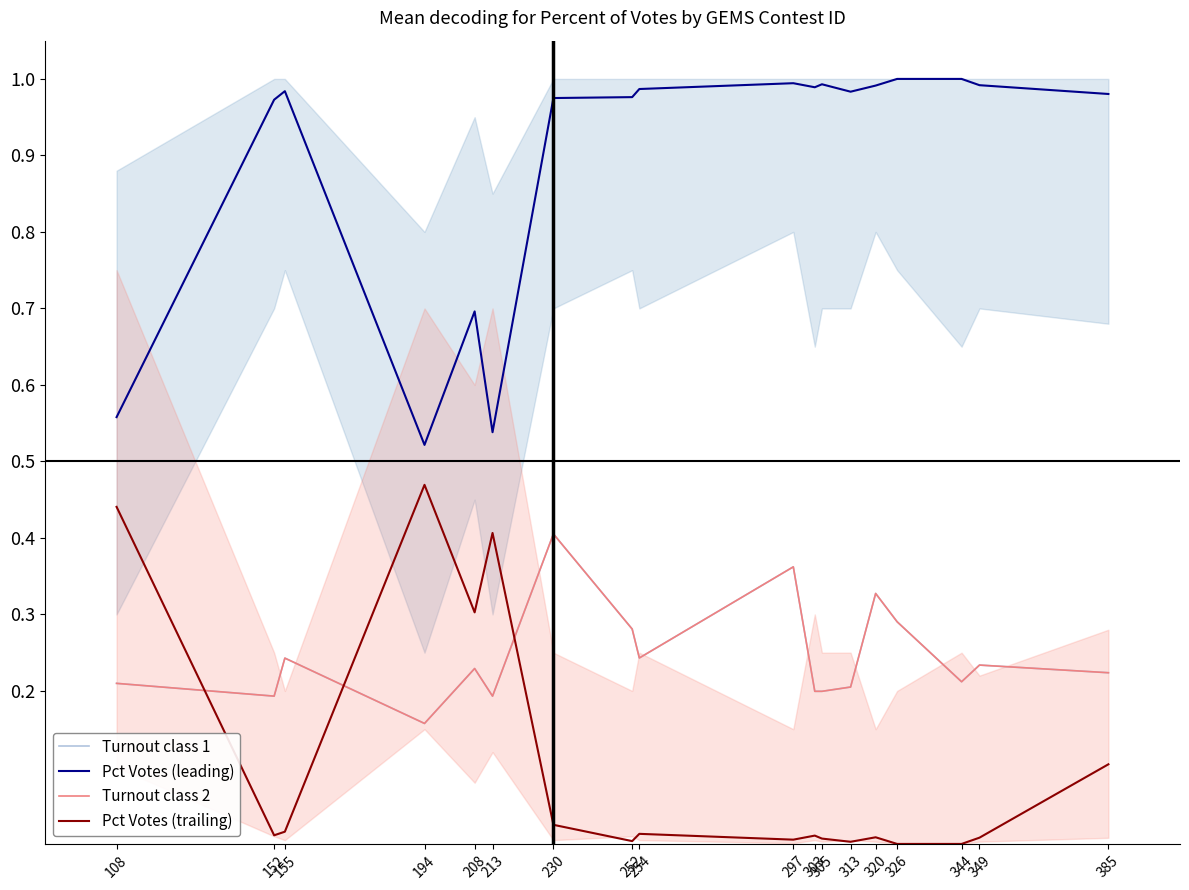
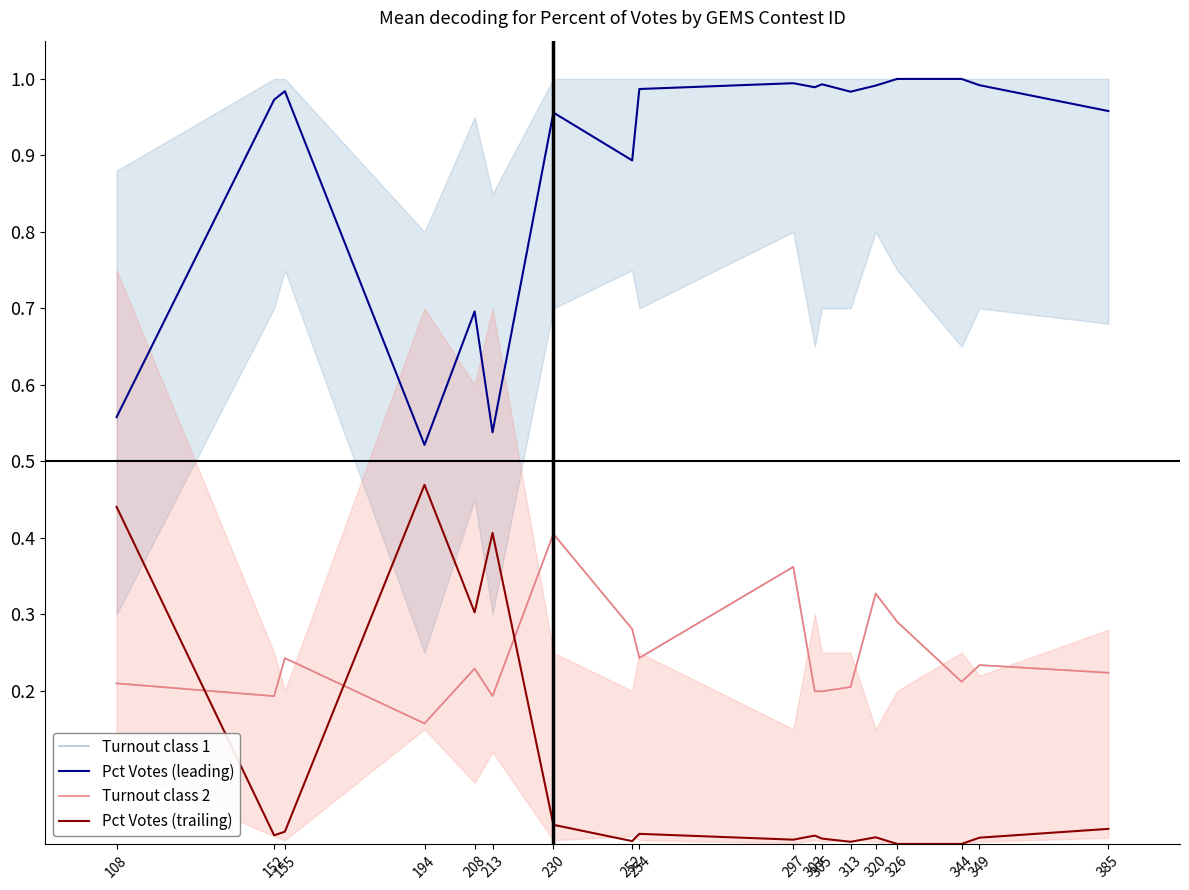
Pct Votes (leading), 230: 0.98 -> 0.96
Pct Votes (leading), 252: 0.98 -> 0.89
Pct Votes (leading), 385: 0.98 -> 0.96
Pct Votes (trailing), 385: 0.10 -> 0.02
